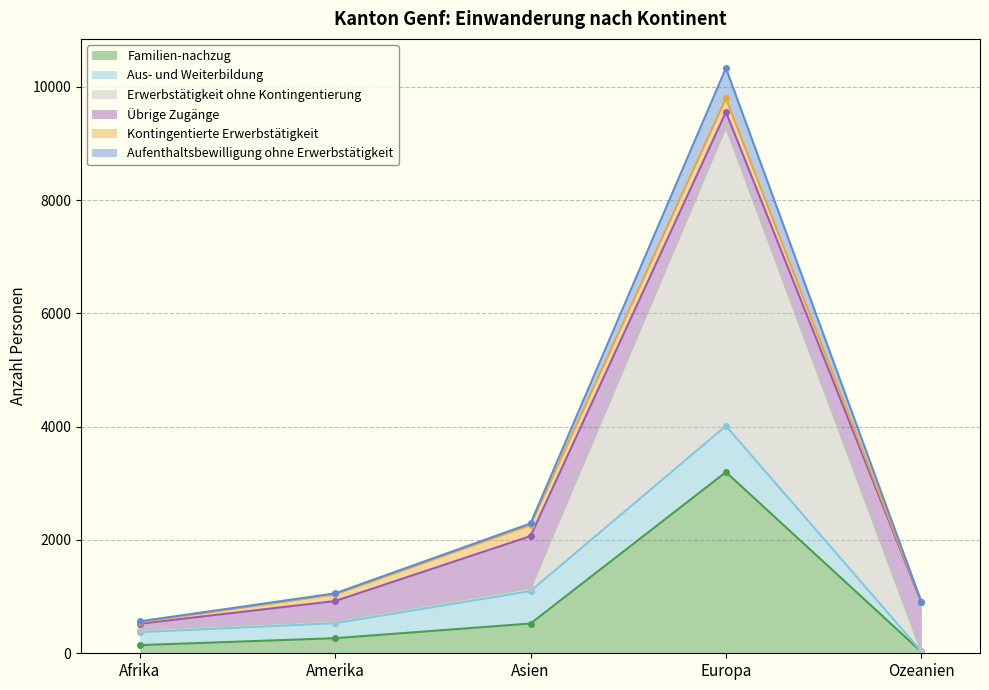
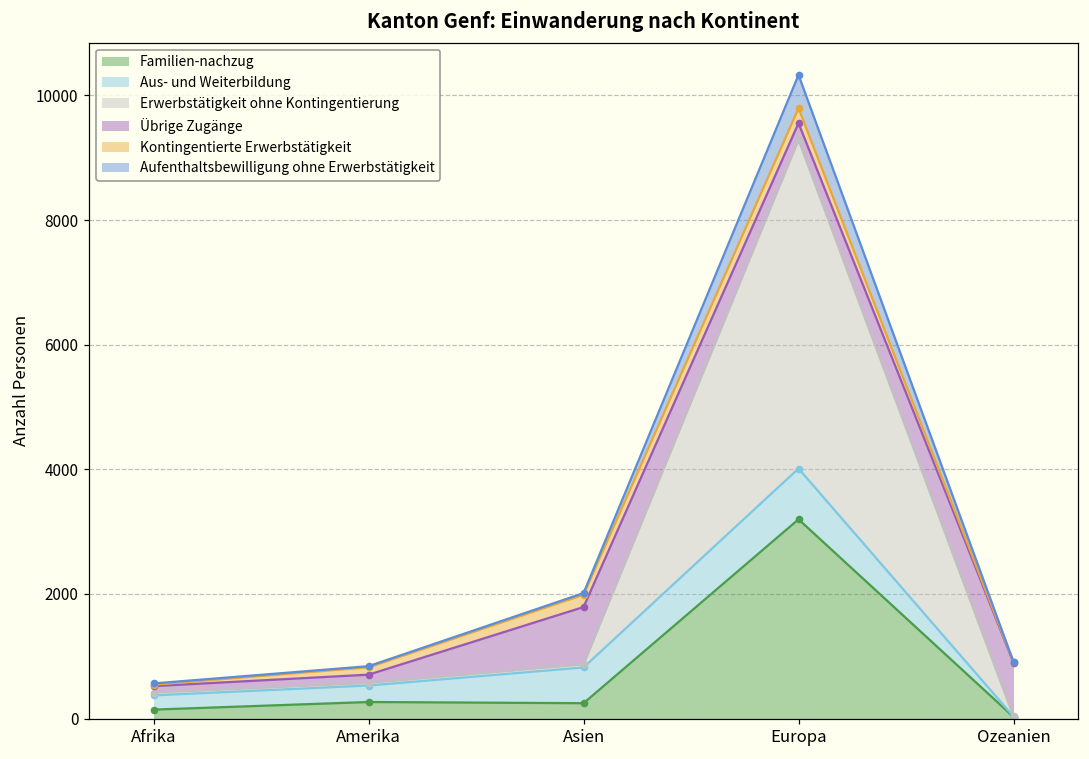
Übrige Zugänge, Amerika: 400 -> 100
Familien-nachzug, Asien: 500 -> 200
